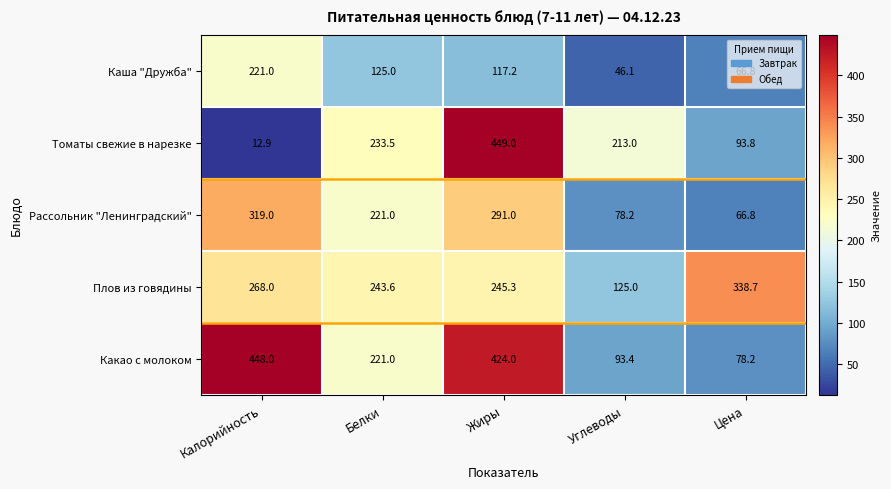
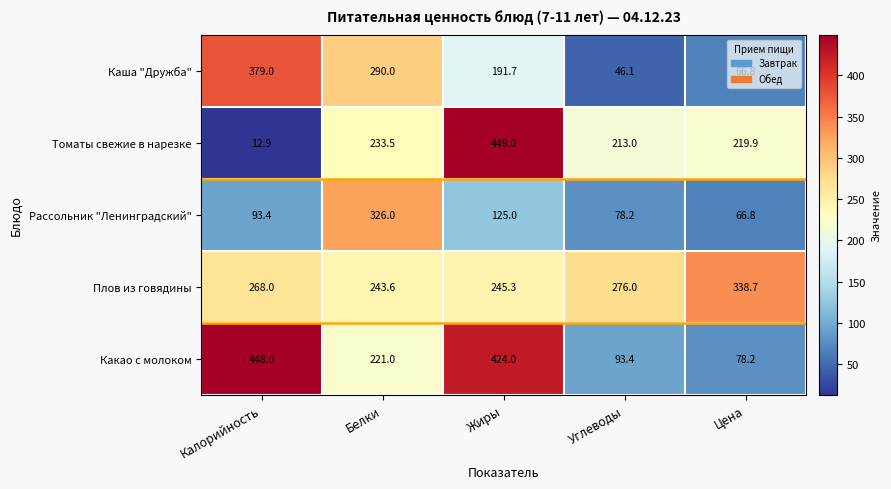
Каша "Дружба", Калорийность: 221.0 -> 379.0
Каша "Дружба", Белки: 125.0 -> 290.0
Каша "Дружба", Жиры: 117.2 -> 191.7
Томаты свежие в нарезке, Цена: 93.8 -> 219.9
Рассольник "Ленинградский", Калорийность: 319.0 -> 93.4
Рассольник "Ленинградский", Белки: 221.0 -> 326.0
Рассольник "Ленинградский", Жиры: 291.0 -> 125.0
Плов из говядины, Углеводы: 125.0 -> 276.0
